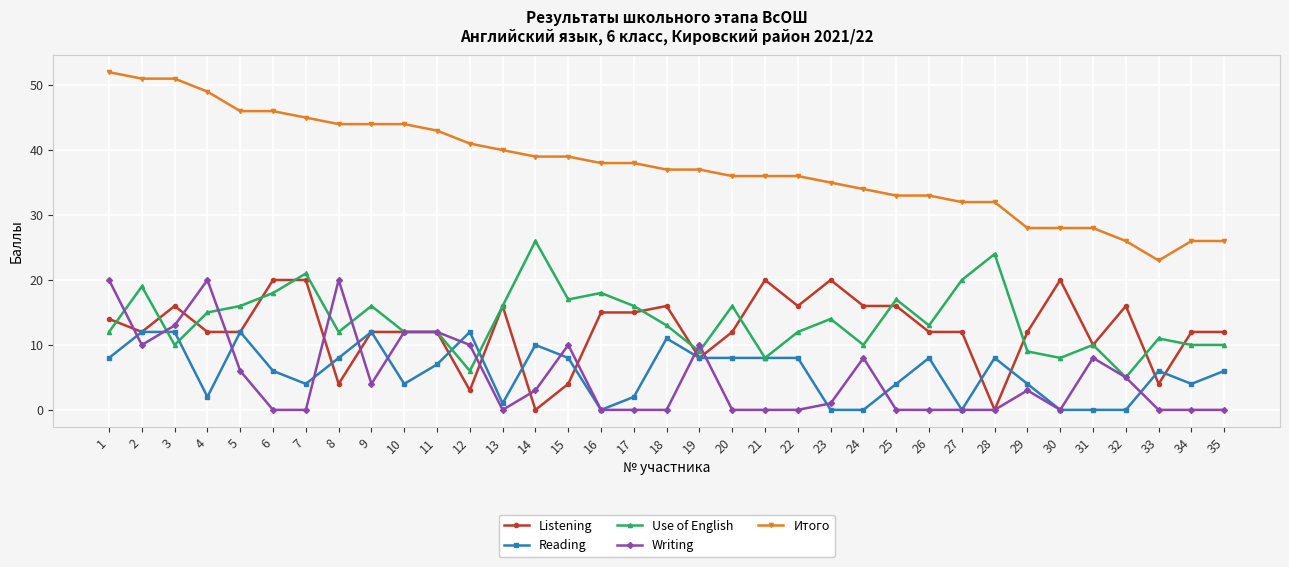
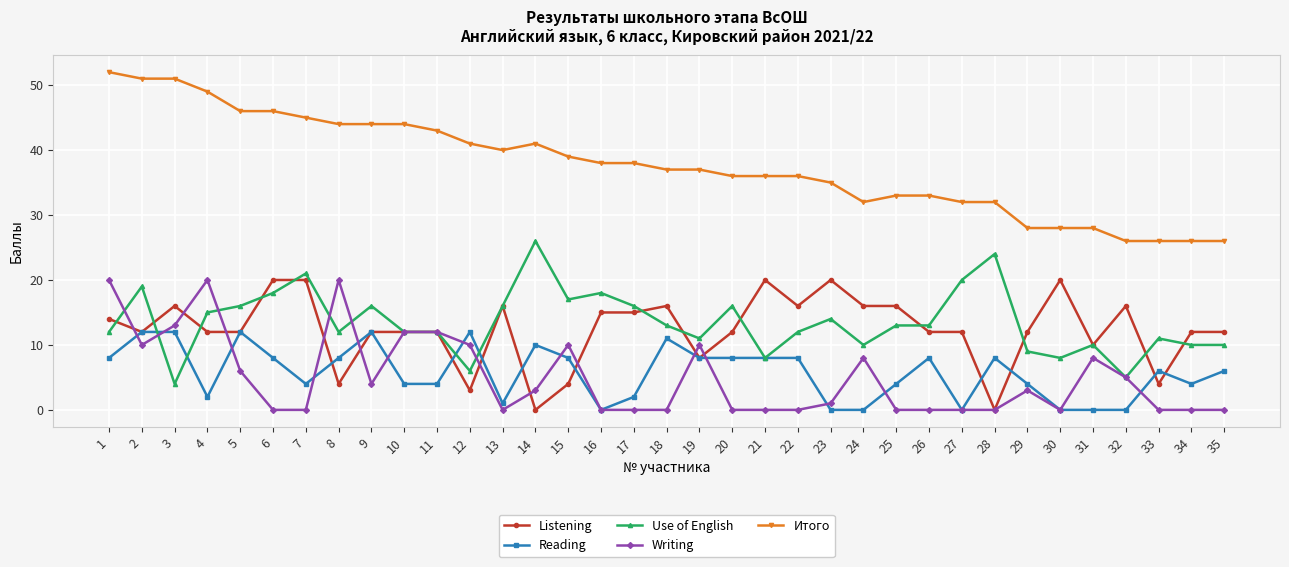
Use of English, 3: 10 -> 4
Reading, 6: 6 -> 8
Reading, 11: 7 -> 4
Итого, 14: 39 -> 41
Use of English, 19: 9 -> 11
Итого, 24: 34 -> 32
Use of English, 25: 17 -> 13
Итого, 33: 23 -> 26
